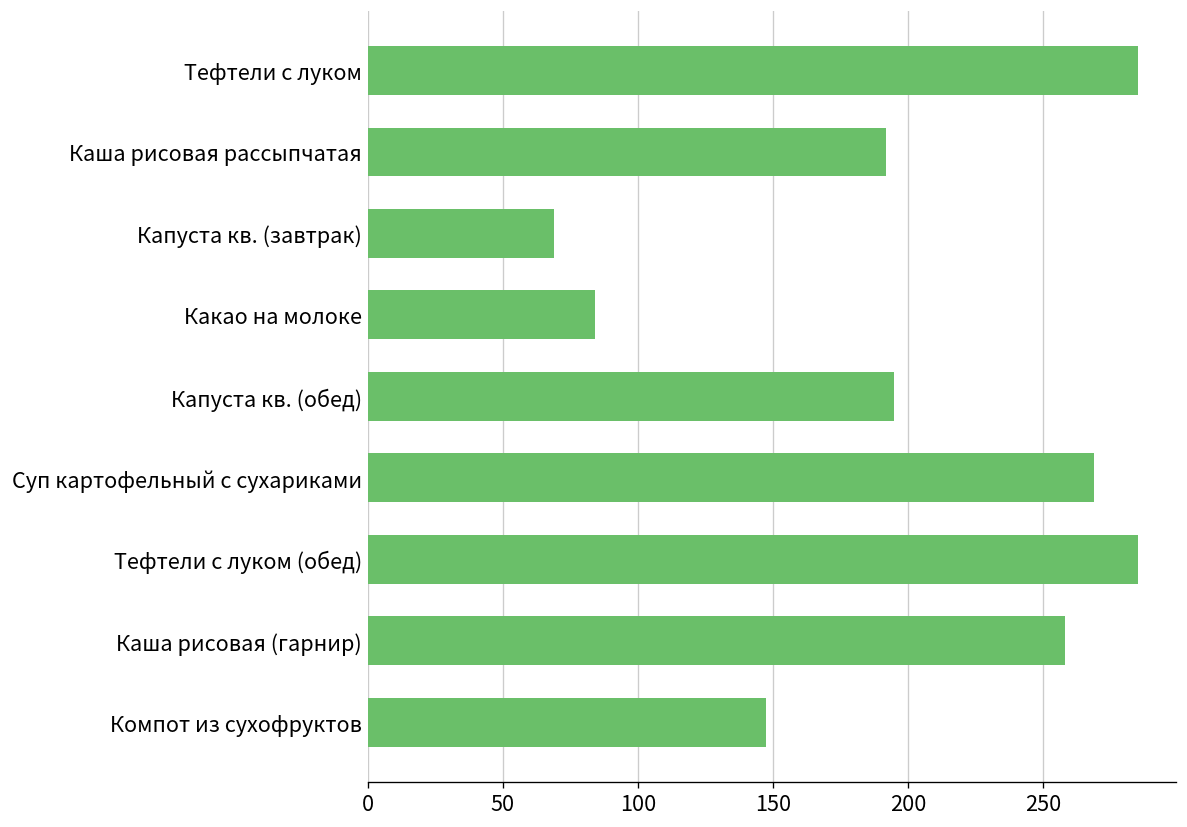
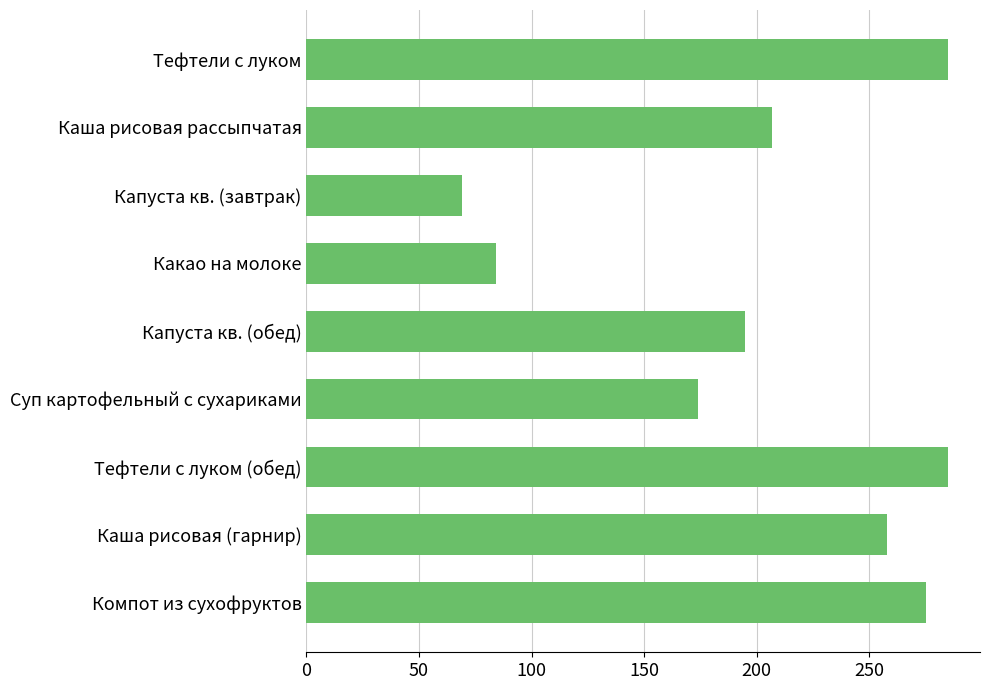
Каша рисовая рассыпчатая: 192 -> 207
Суп картофельный с сухариками: 269 -> 174
Компот из сухофруктов: 148 -> 275
